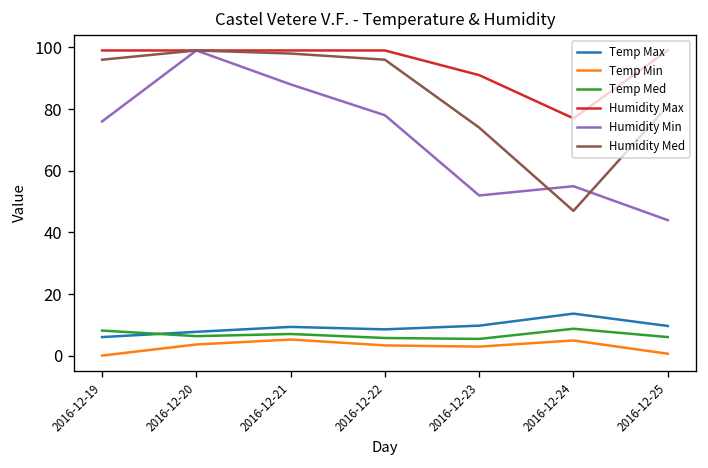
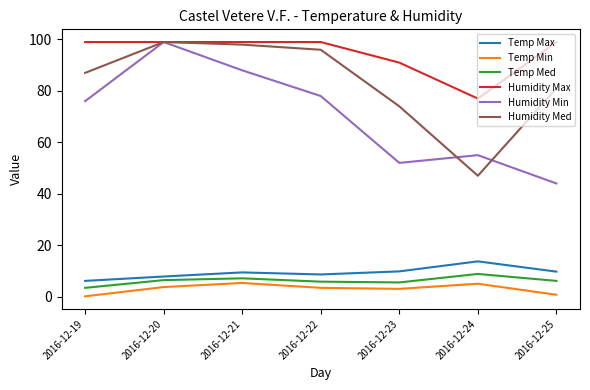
Temp Med, 2016-12-19: 8 -> 3
Humidity Med, 2016-12-19: 96 -> 87
